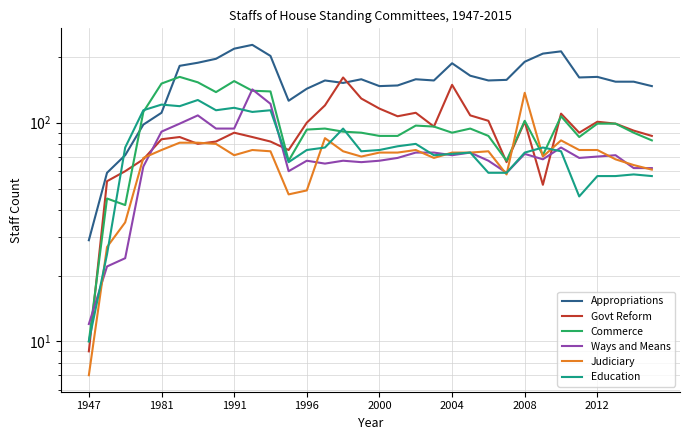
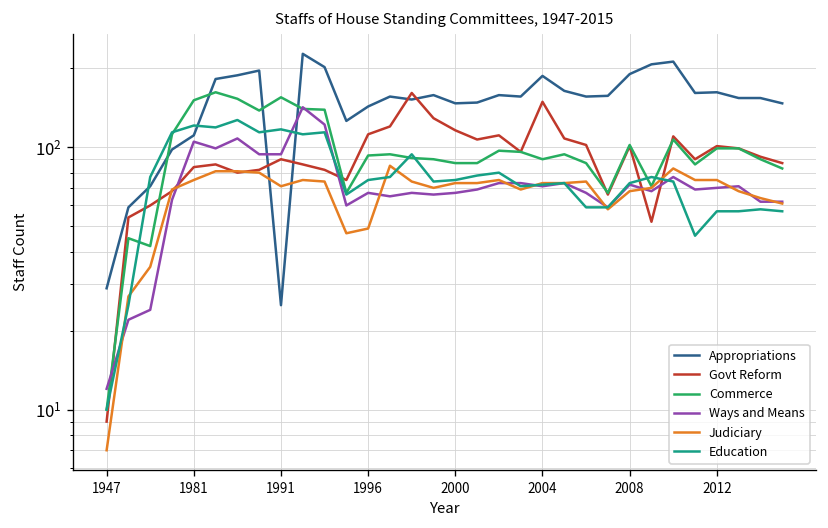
Ways and Means, 1981: 91 -> 110
Appropriations, 1991: 220 -> 25
Govt Reform, 1996: 100 -> 110
Judiciary, 2008: 140 -> 68
